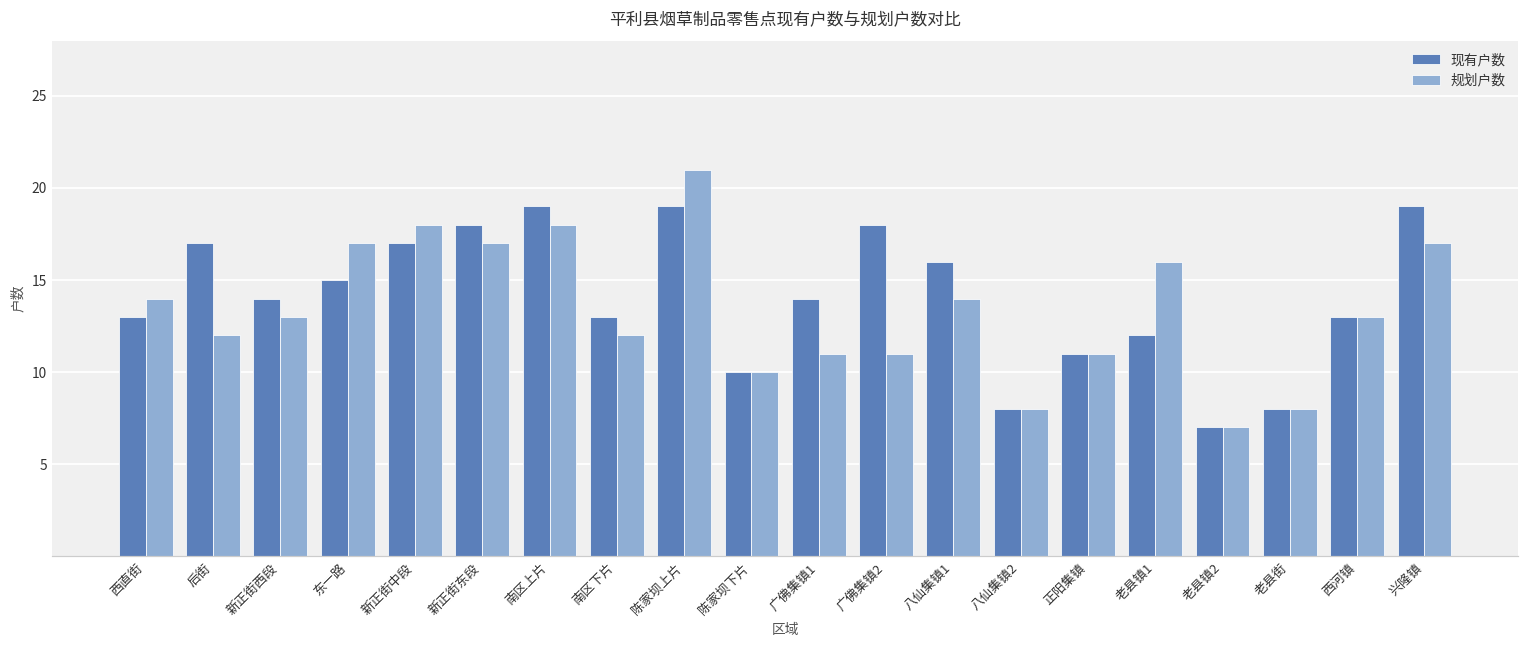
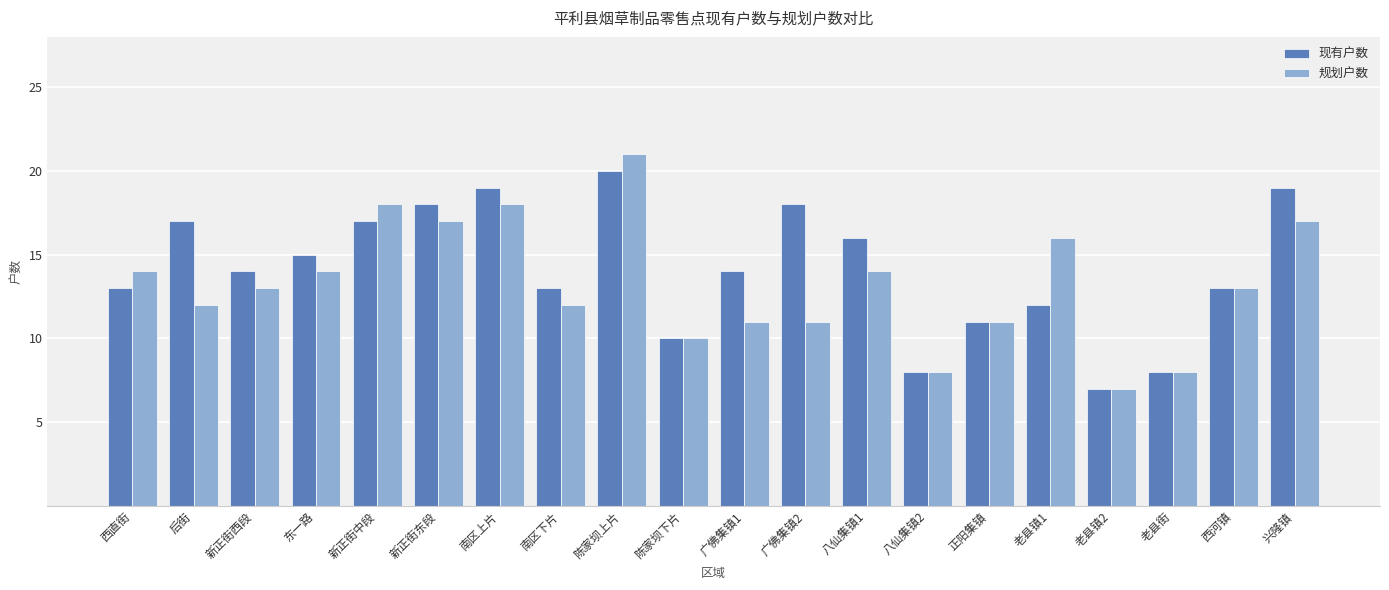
规划户数, 东一路: 17 -> 14
现有户数, 陈家坝上片: 19 -> 20
